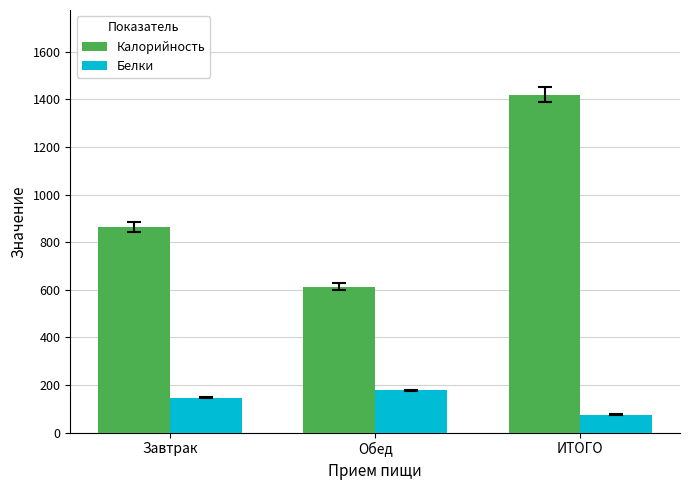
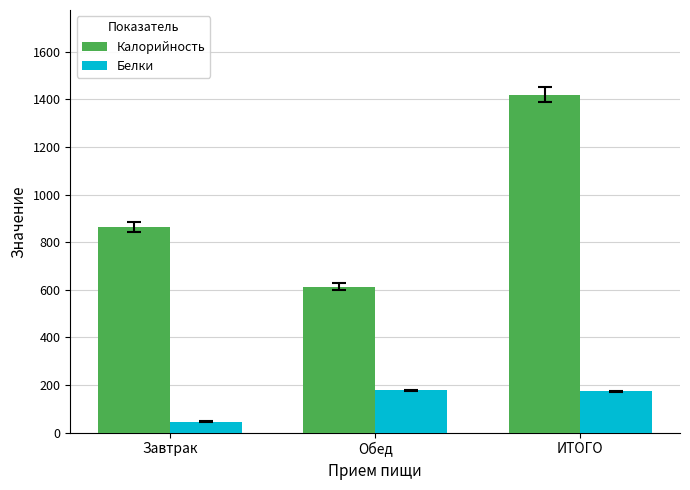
Белки, Завтрак: 150 -> 40
Белки, ИТОГО: 80 -> 170
